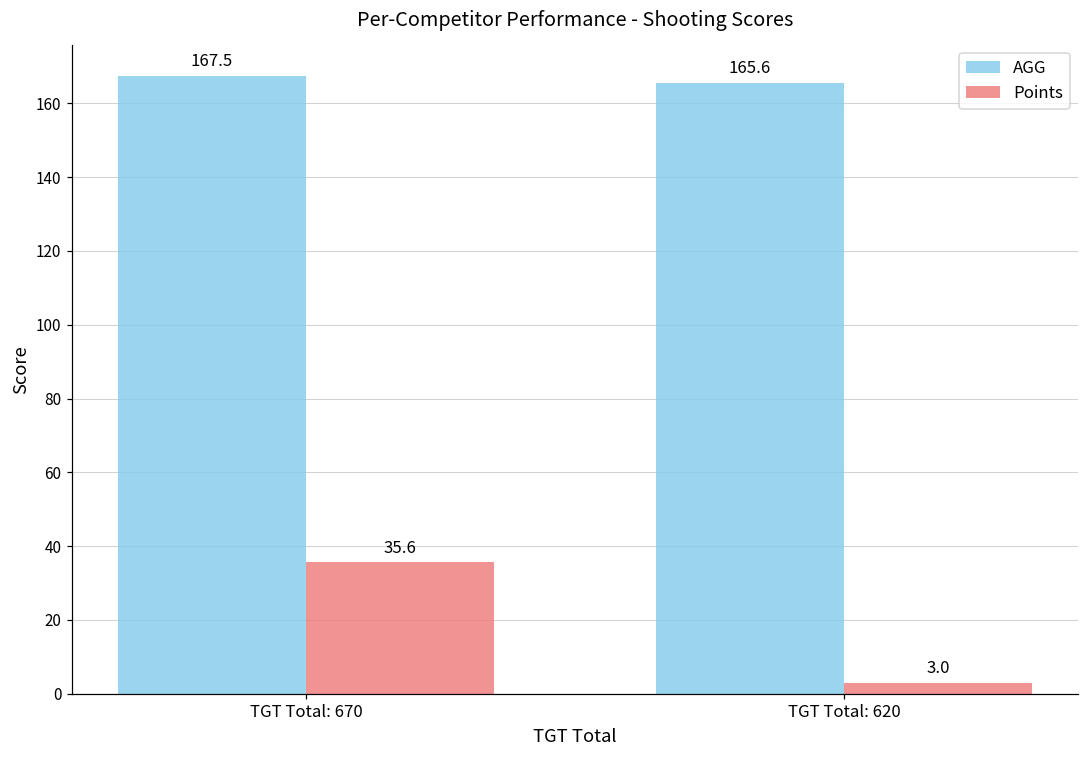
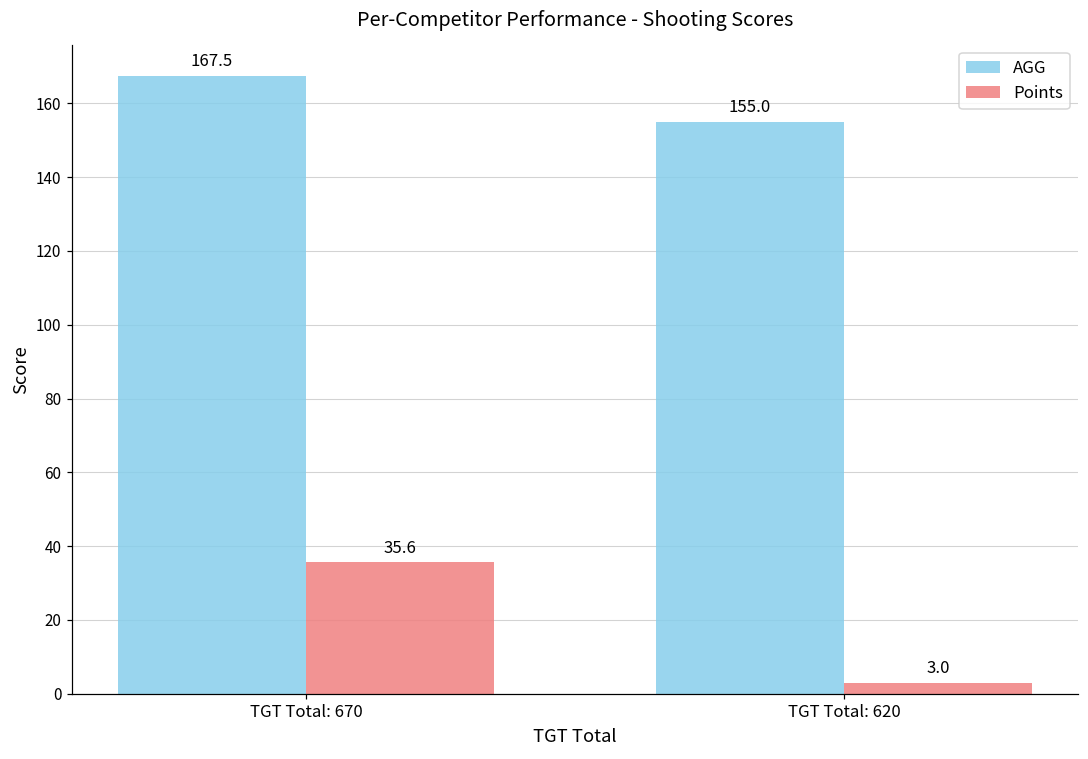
AGG, TGT Total: 620: 165.6 -> 155.0
